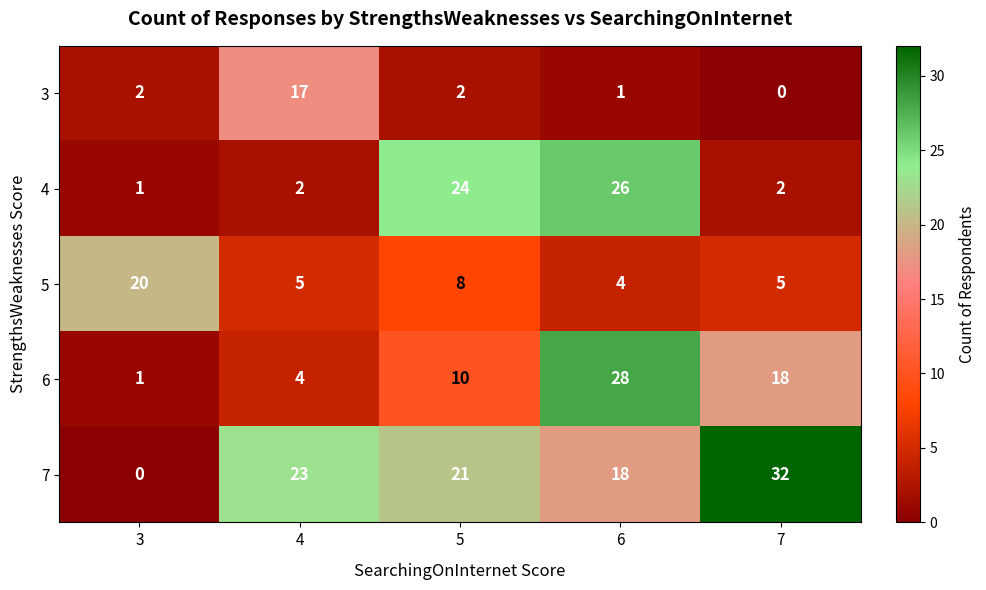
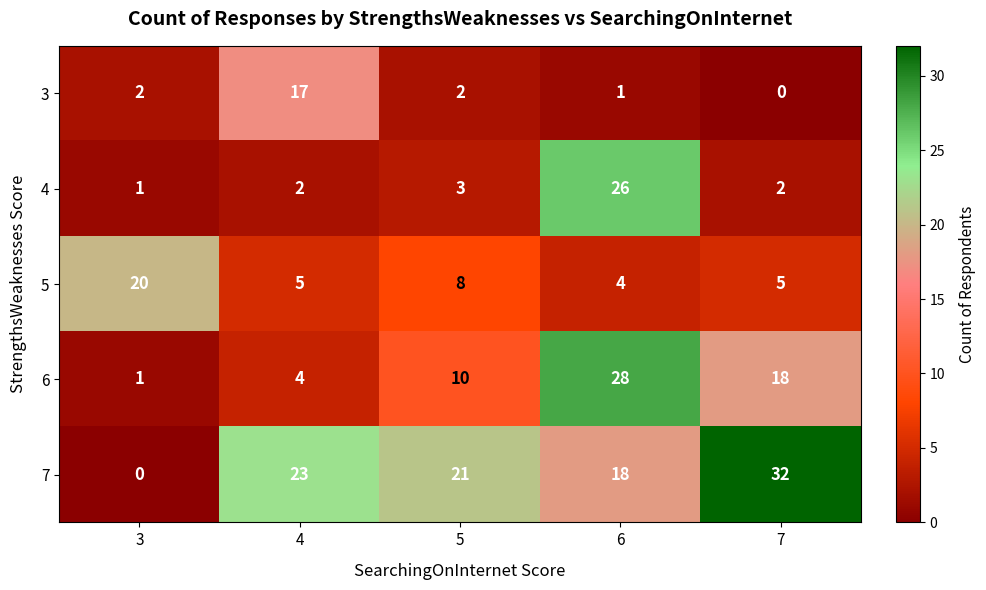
4, 5: 24 -> 3
